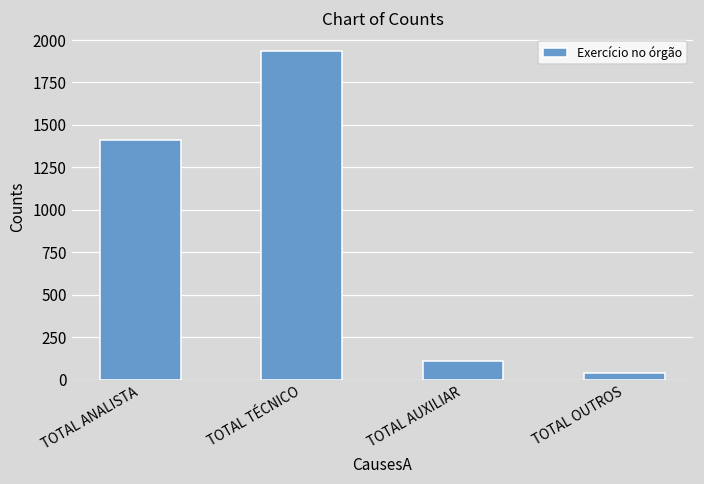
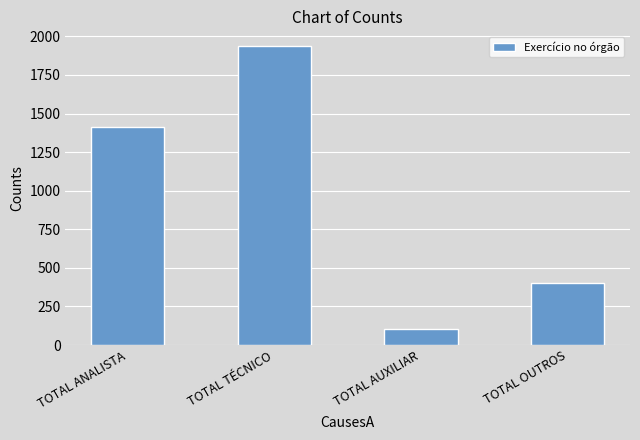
TOTAL OUTROS: 40 -> 400
